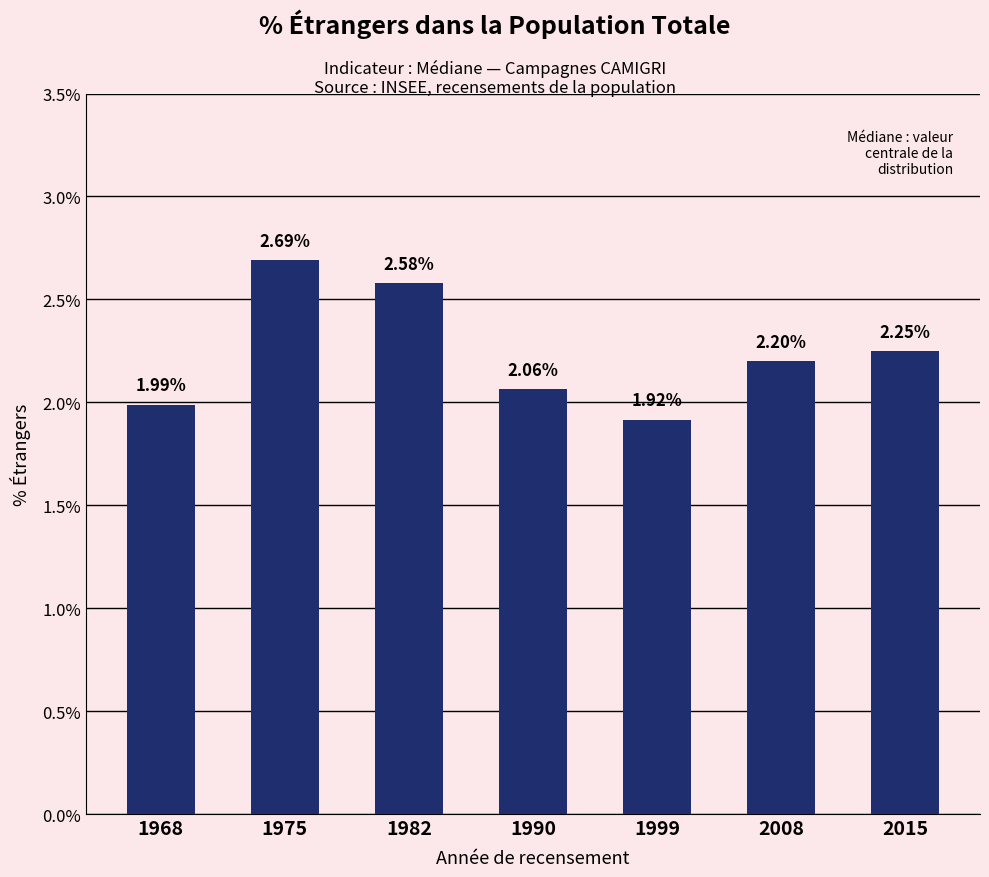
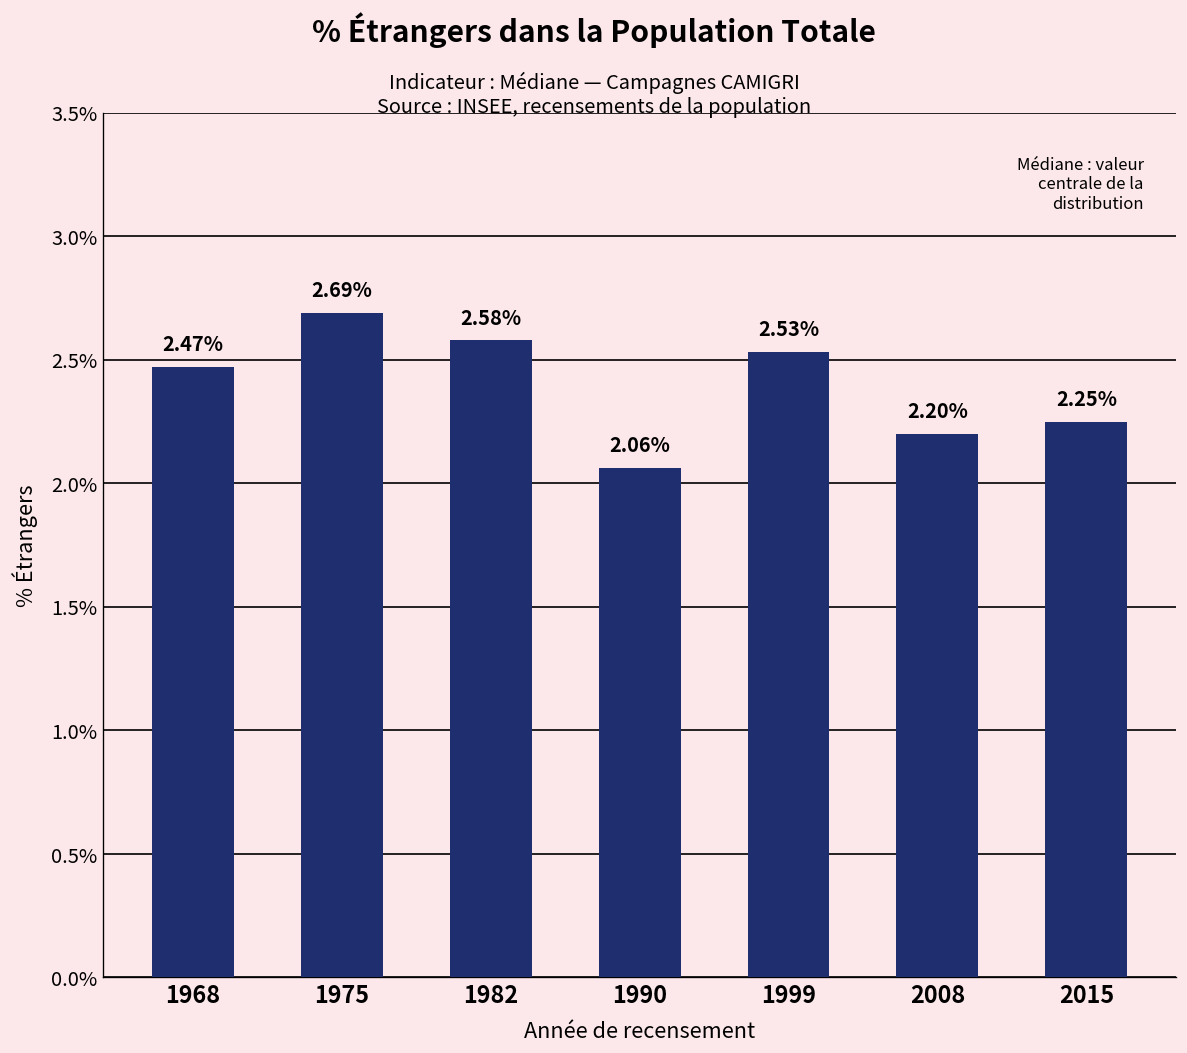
1968: 1.99% -> 2.47%
1999: 1.92% -> 2.53%
